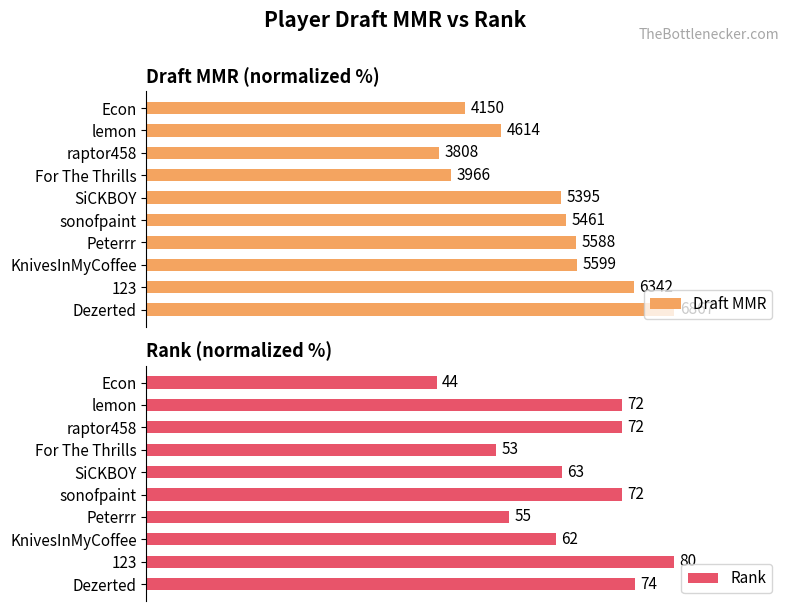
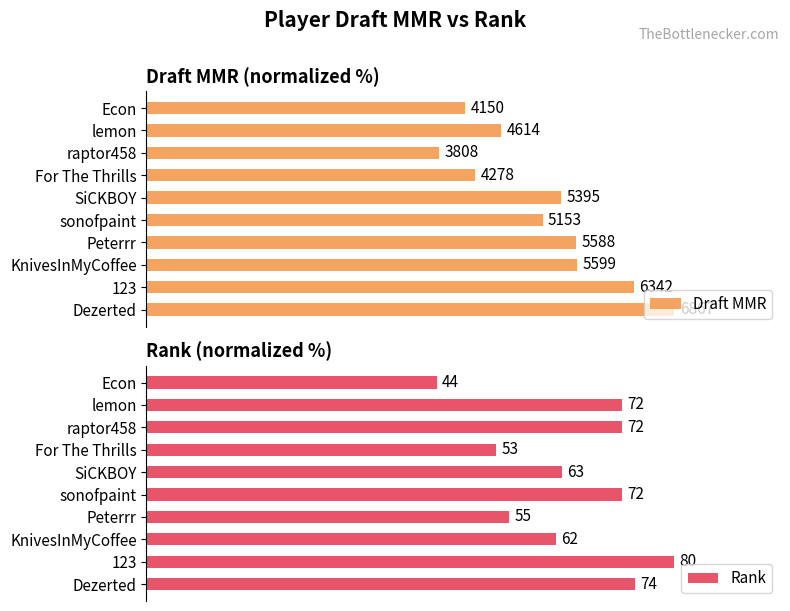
Draft MMR (normalized %), For The Thrills: 3966 -> 4278
Draft MMR (normalized %), sonofpaint: 5461 -> 5153
